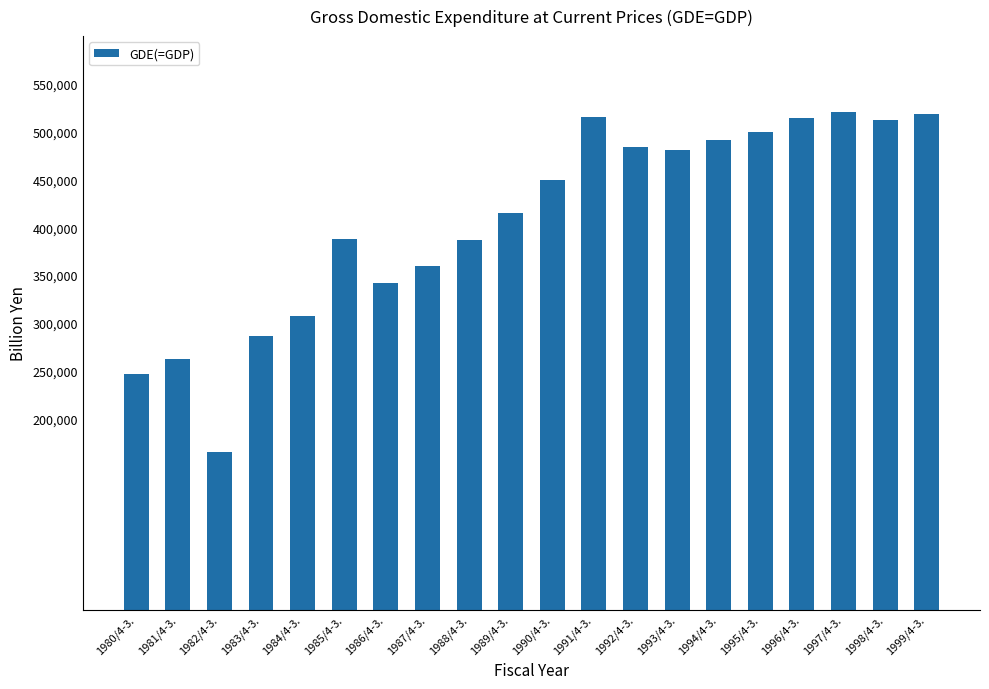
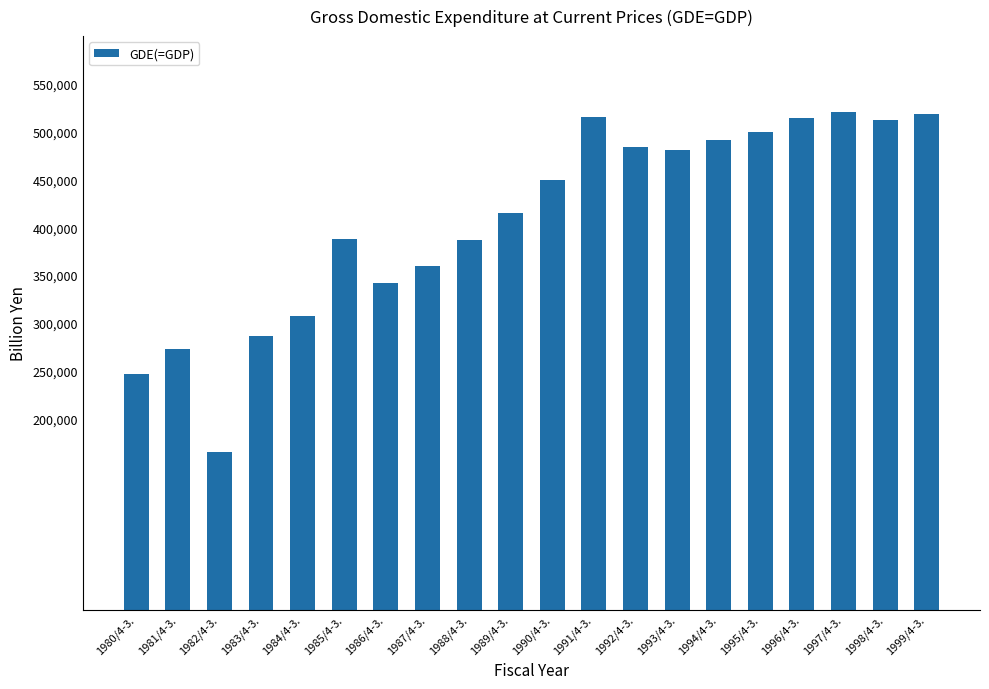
1981/4-3.: 260,000 -> 270,000
